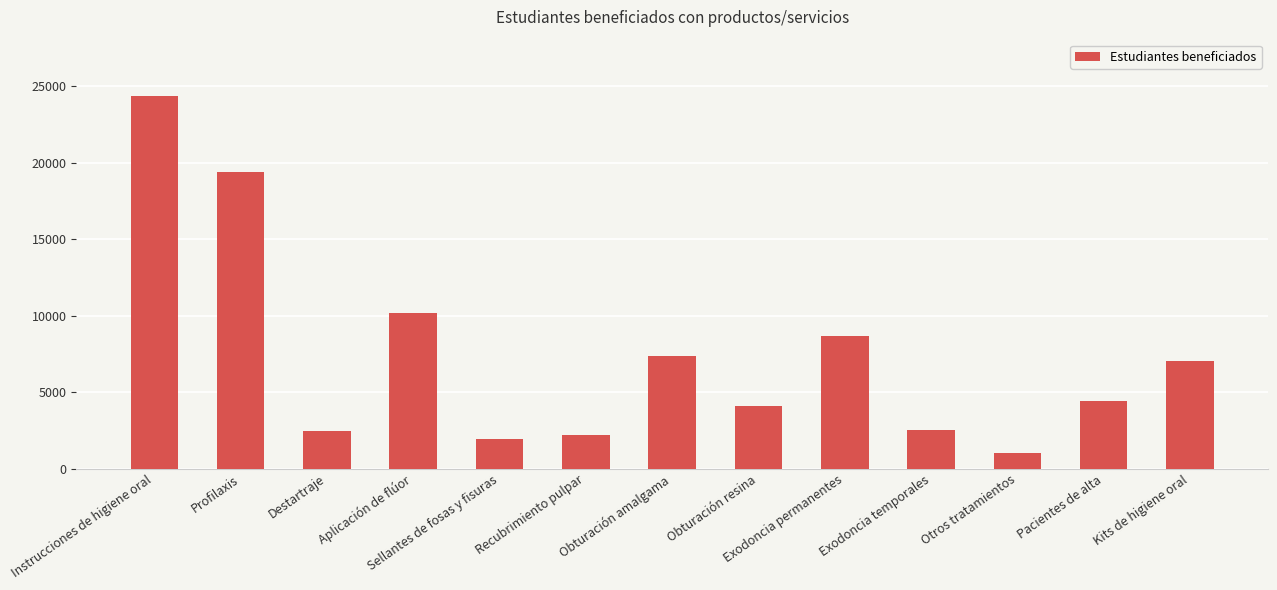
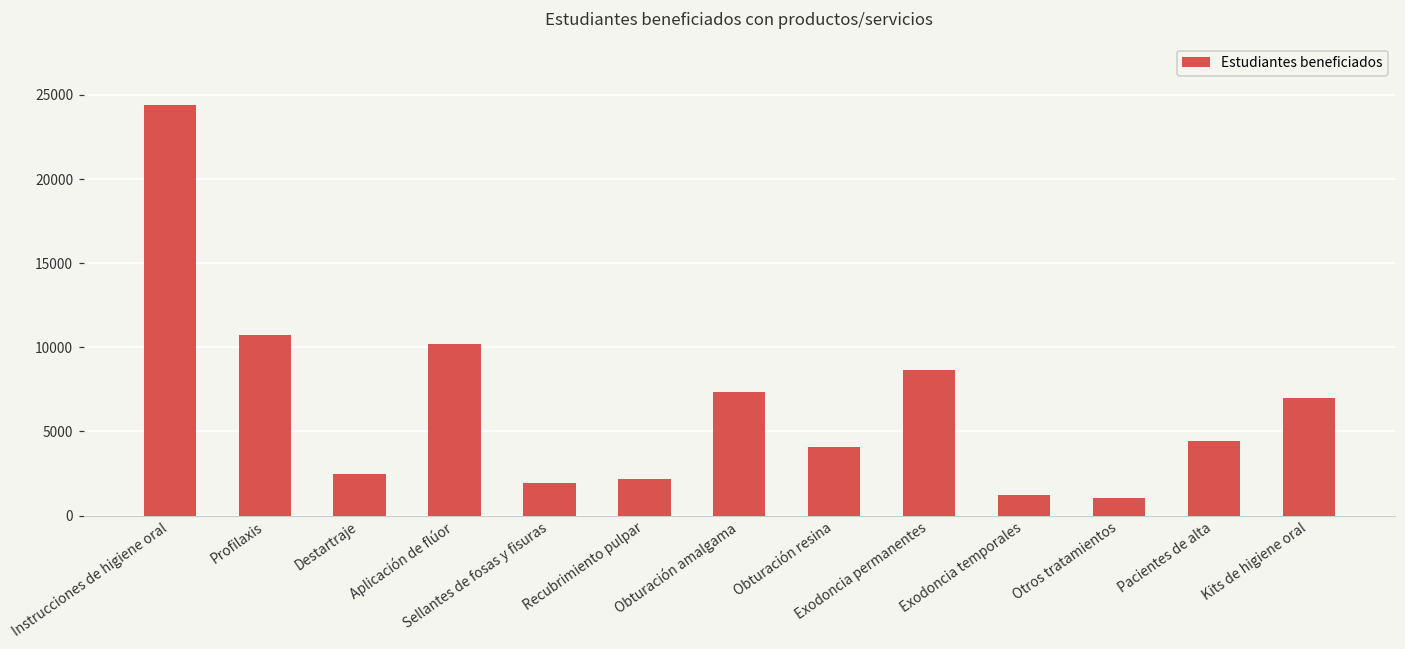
Profilaxis: 19400 -> 10700
Exodoncia temporales: 2600 -> 1200
